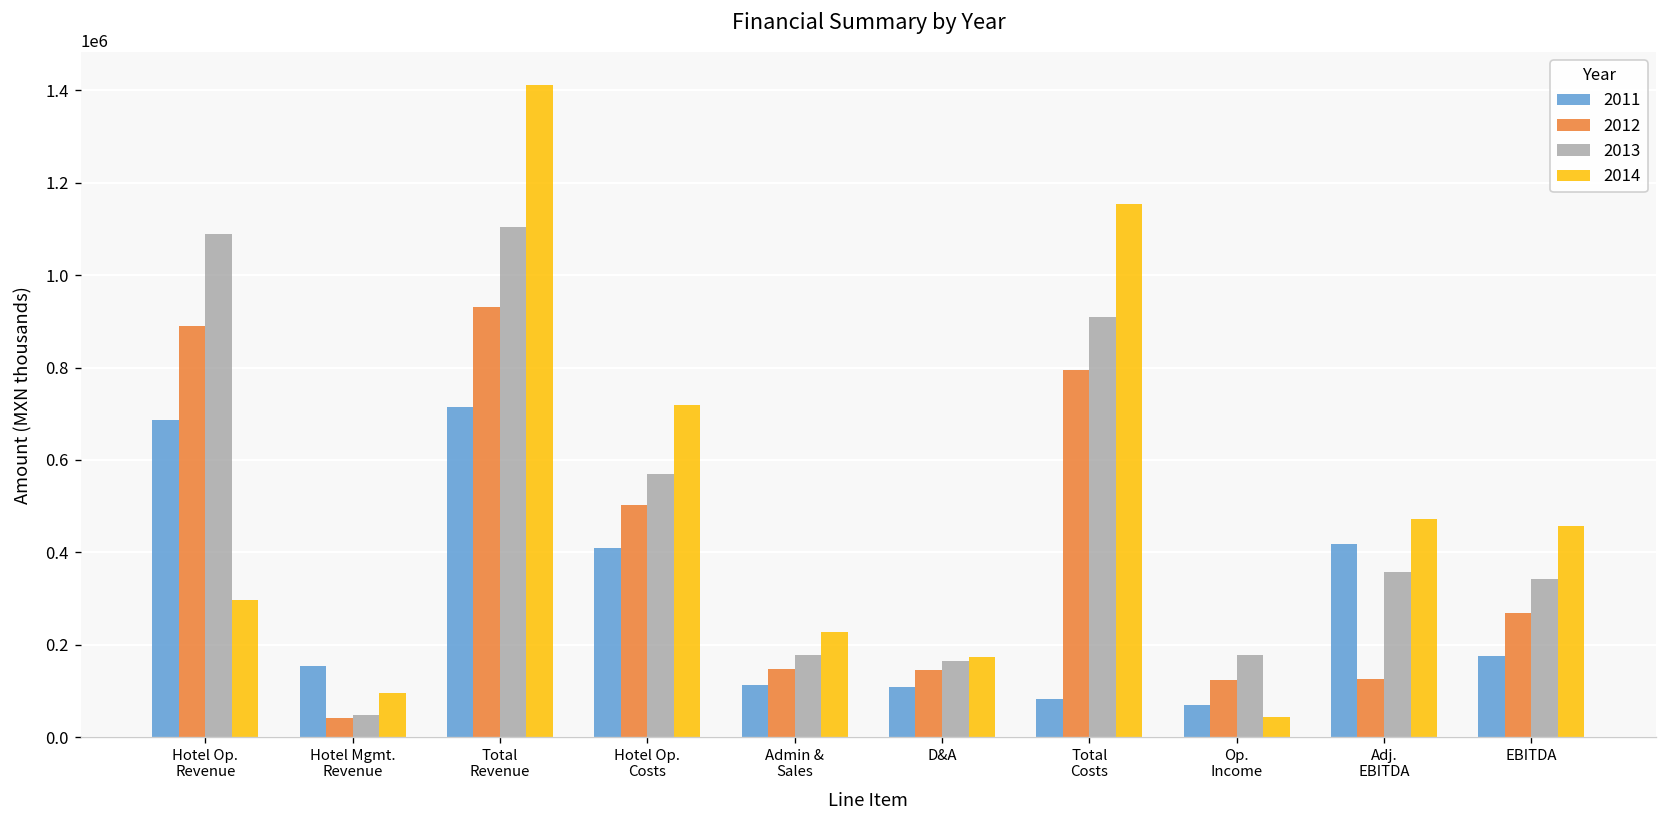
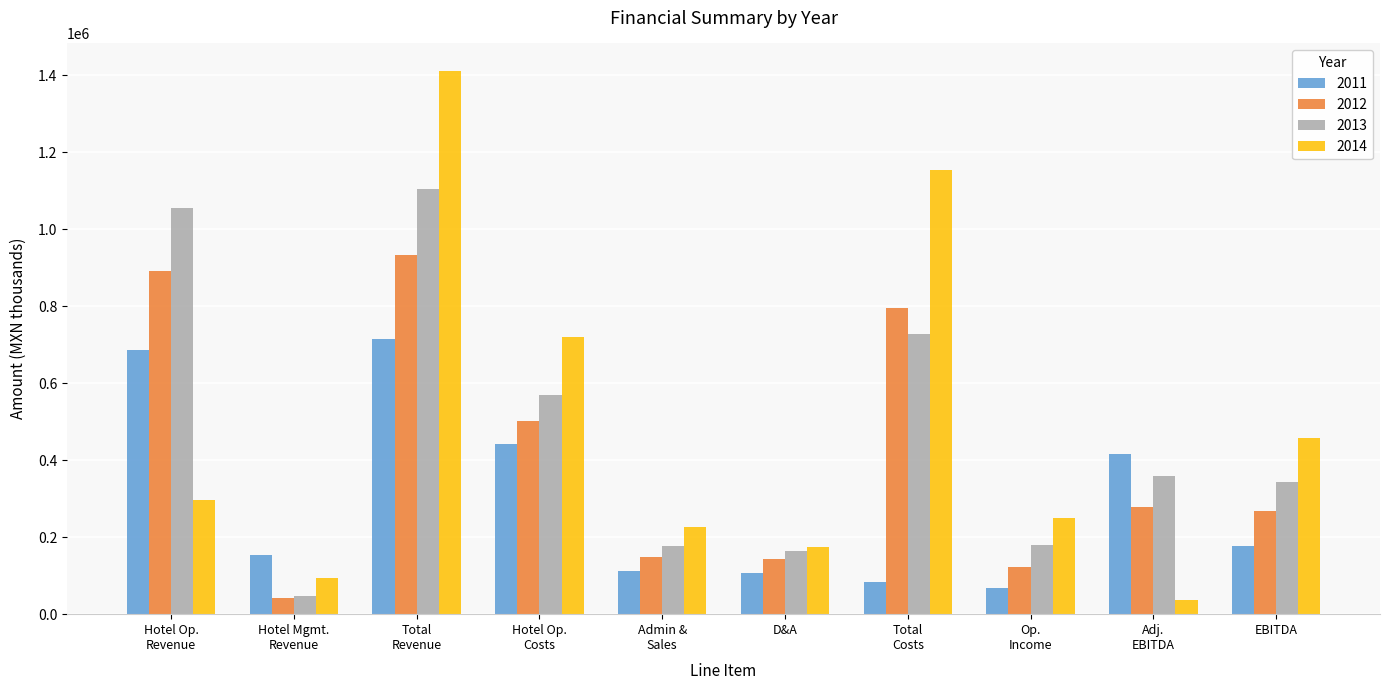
2013, Hotel Op. Revenue: 1090000 -> 1060000
2011, Hotel Op. Costs: 410000 -> 440000
2013, Total Costs: 910000 -> 730000
2014, Op. Income: 40000 -> 250000
2012, Adj. EBITDA: 130000 -> 280000
2014, Adj. EBITDA: 470000 -> 40000
